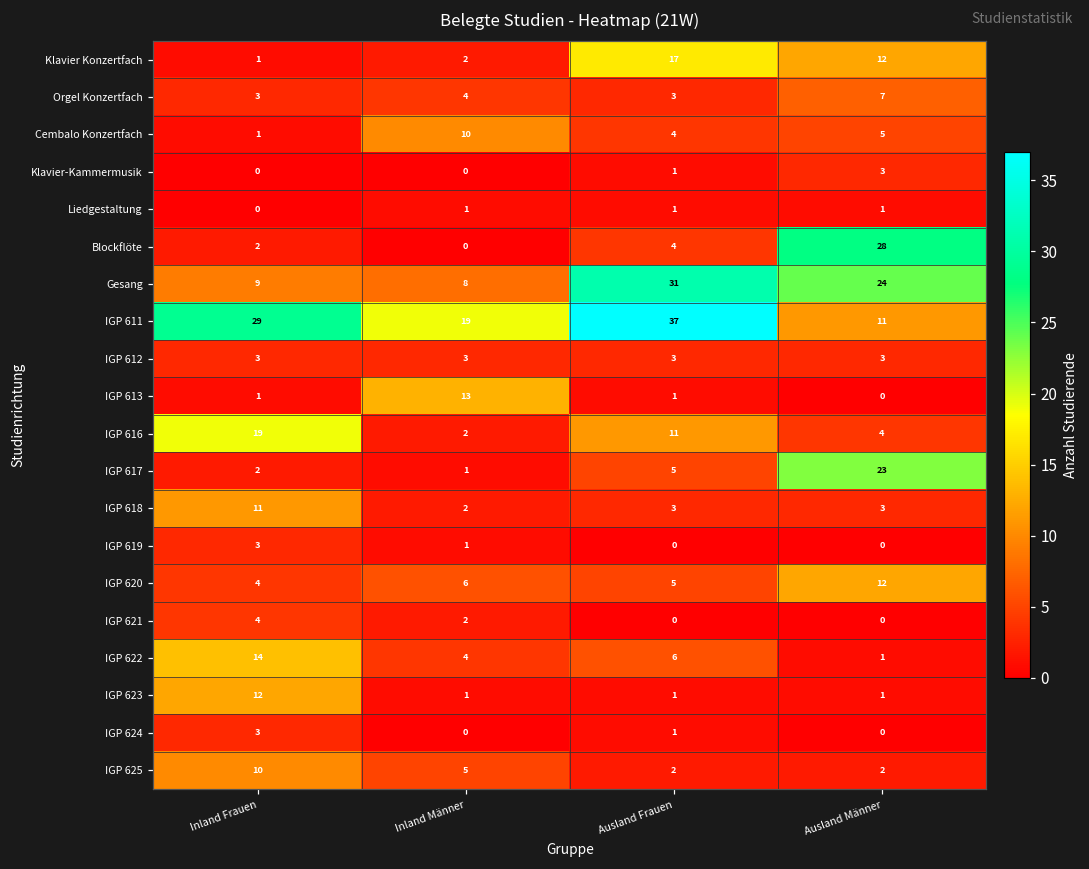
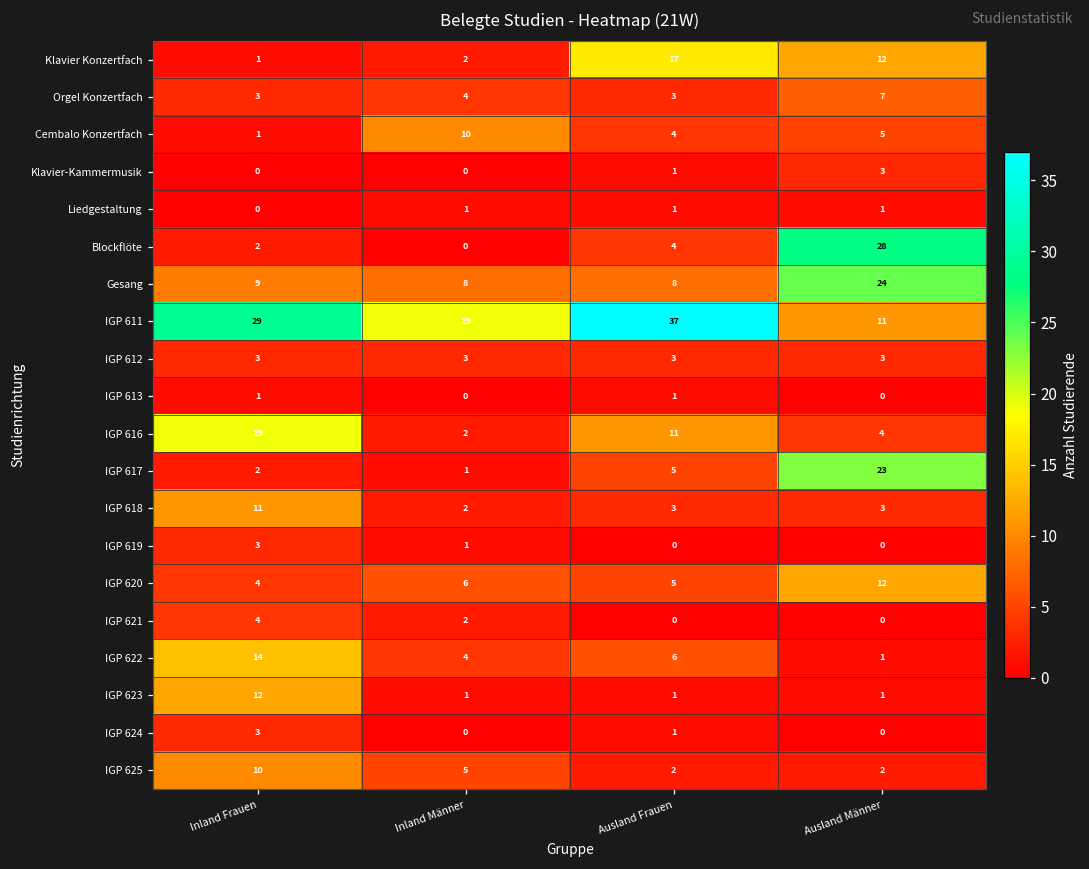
Gesang, Ausland Frauen: 31 -> 8
IGP 613, Inland Männer: 13 -> 0
